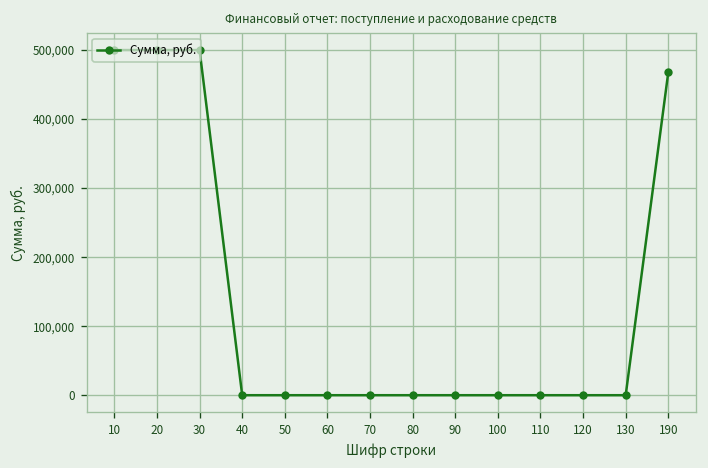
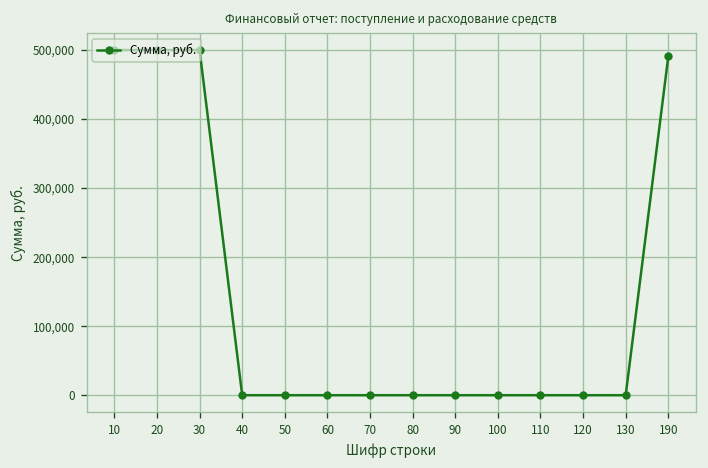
190: 470,000 -> 490,000
